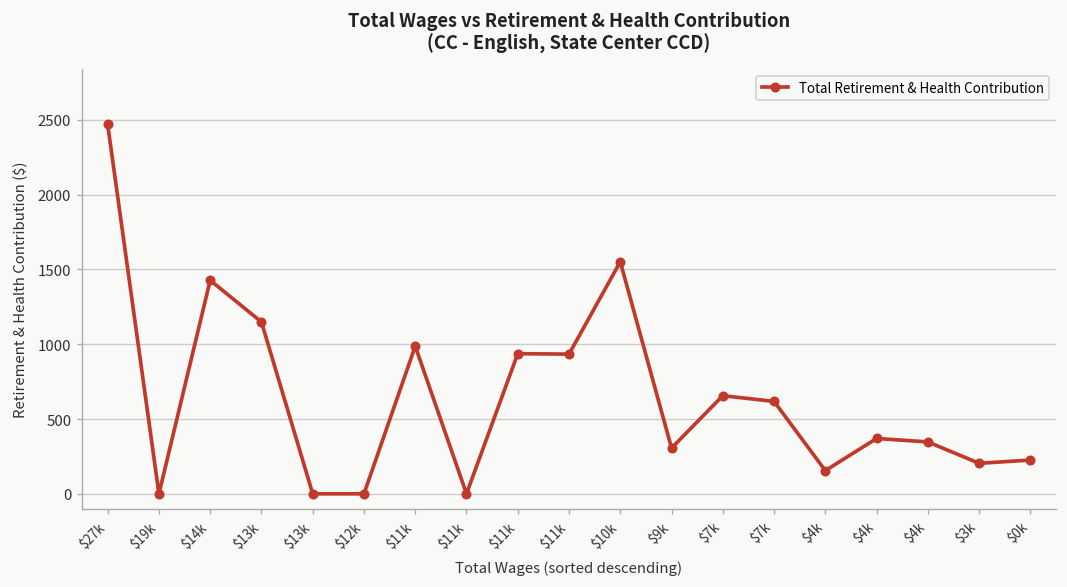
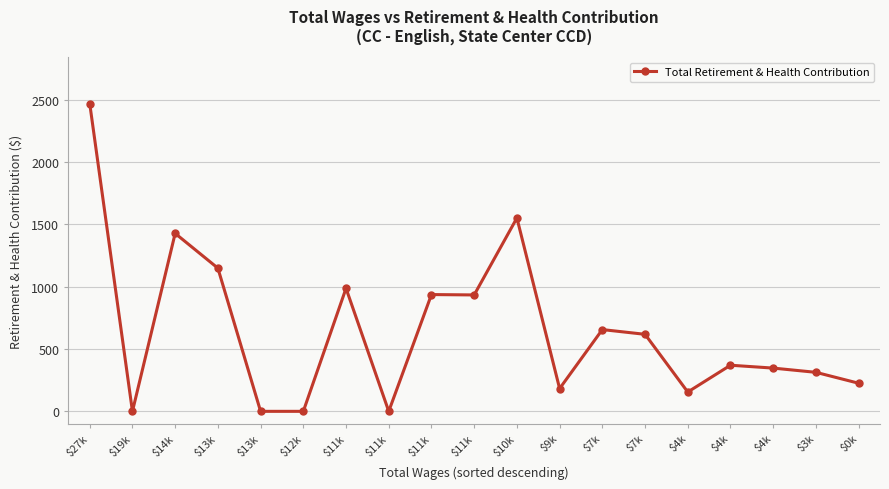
$9k: 310 -> 180
$3k: 200 -> 310
